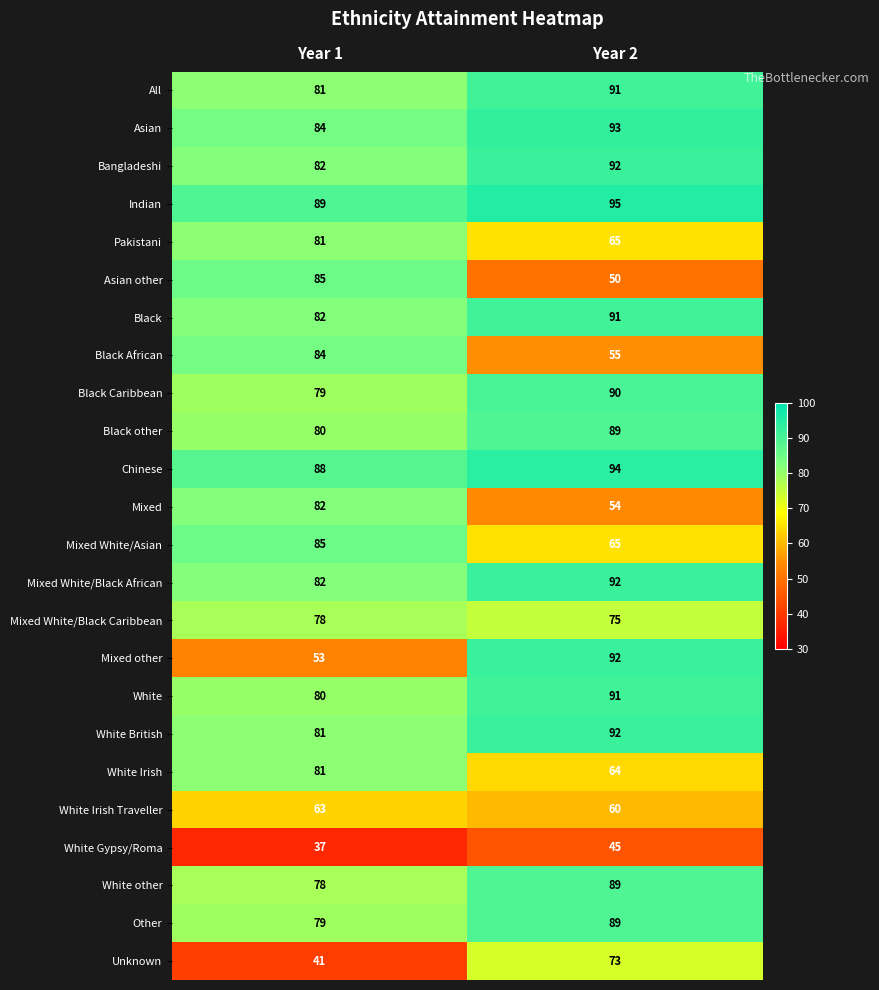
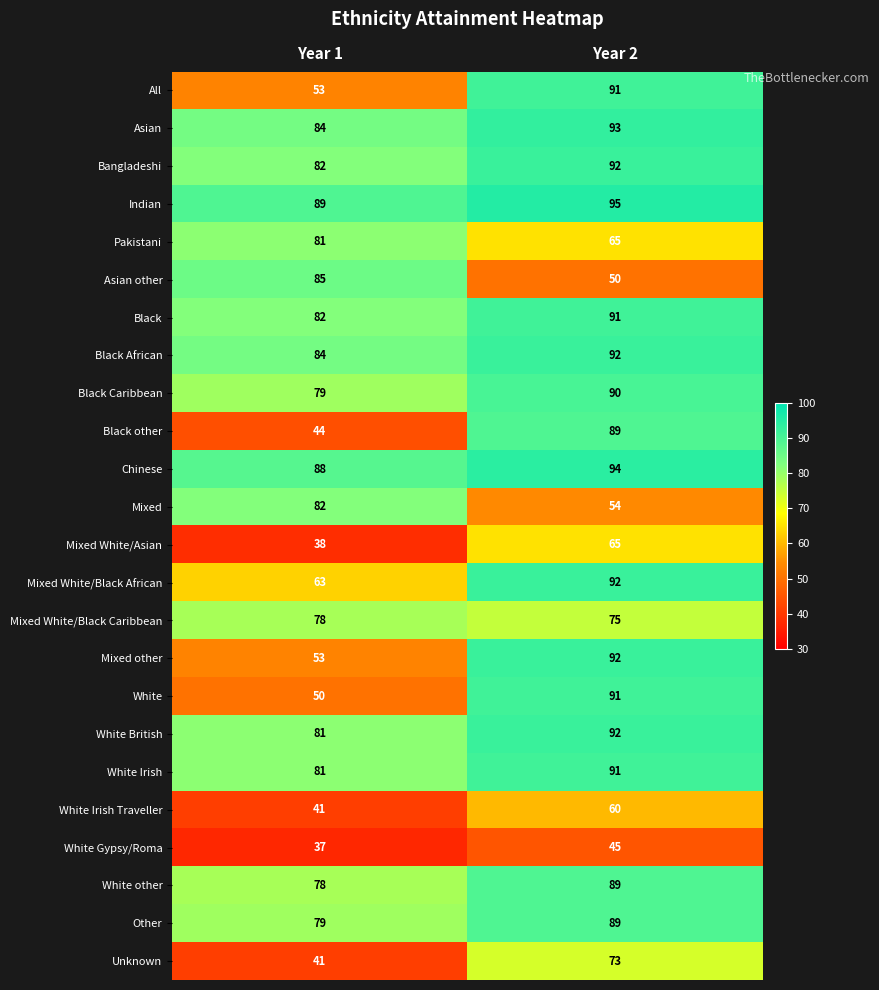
All, Year 1: 81 -> 53
Black African, Year 2: 55 -> 92
Black other, Year 1: 80 -> 44
Mixed White/Asian, Year 1: 85 -> 38
Mixed White/Black African, Year 1: 82 -> 63
White, Year 1: 80 -> 50
White Irish, Year 2: 64 -> 91
White Irish Traveller, Year 1: 63 -> 41
